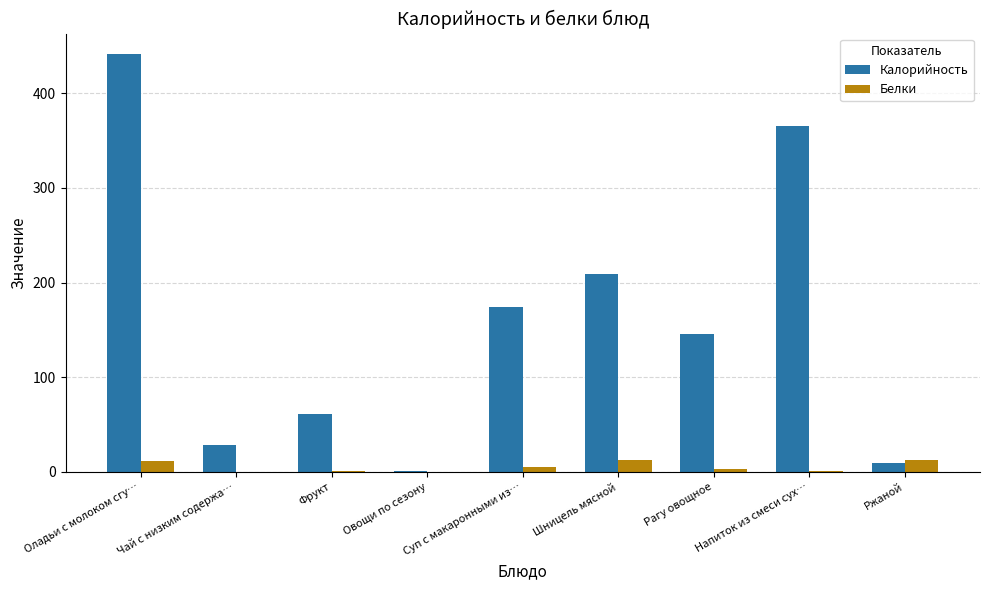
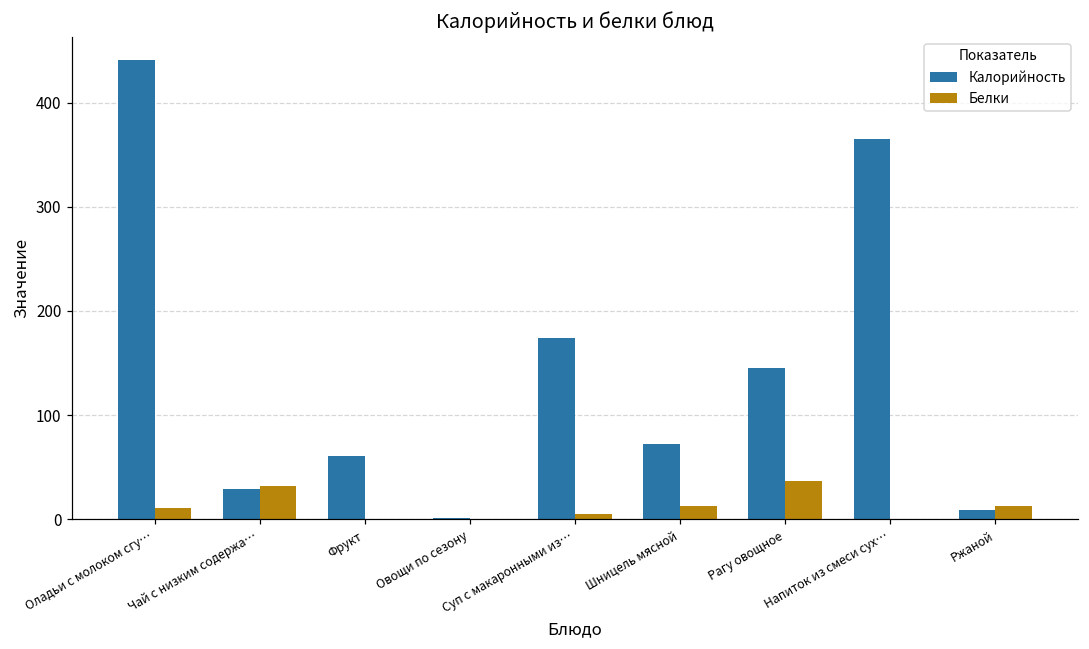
Белки, Чай с низким содержа…: 0 -> 30
Калорийность, Шницель мясной: 210 -> 70
Белки, Рагу овощное: 0 -> 40
